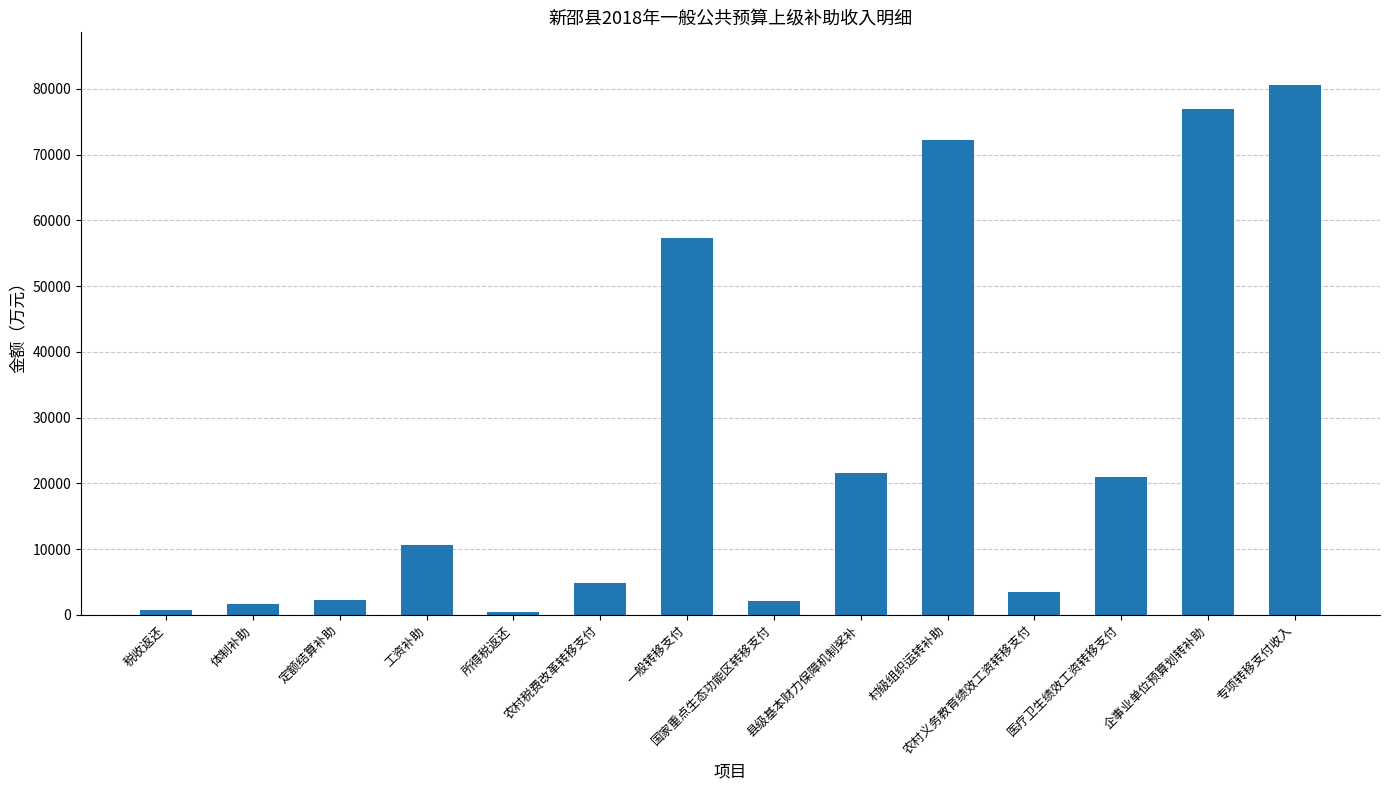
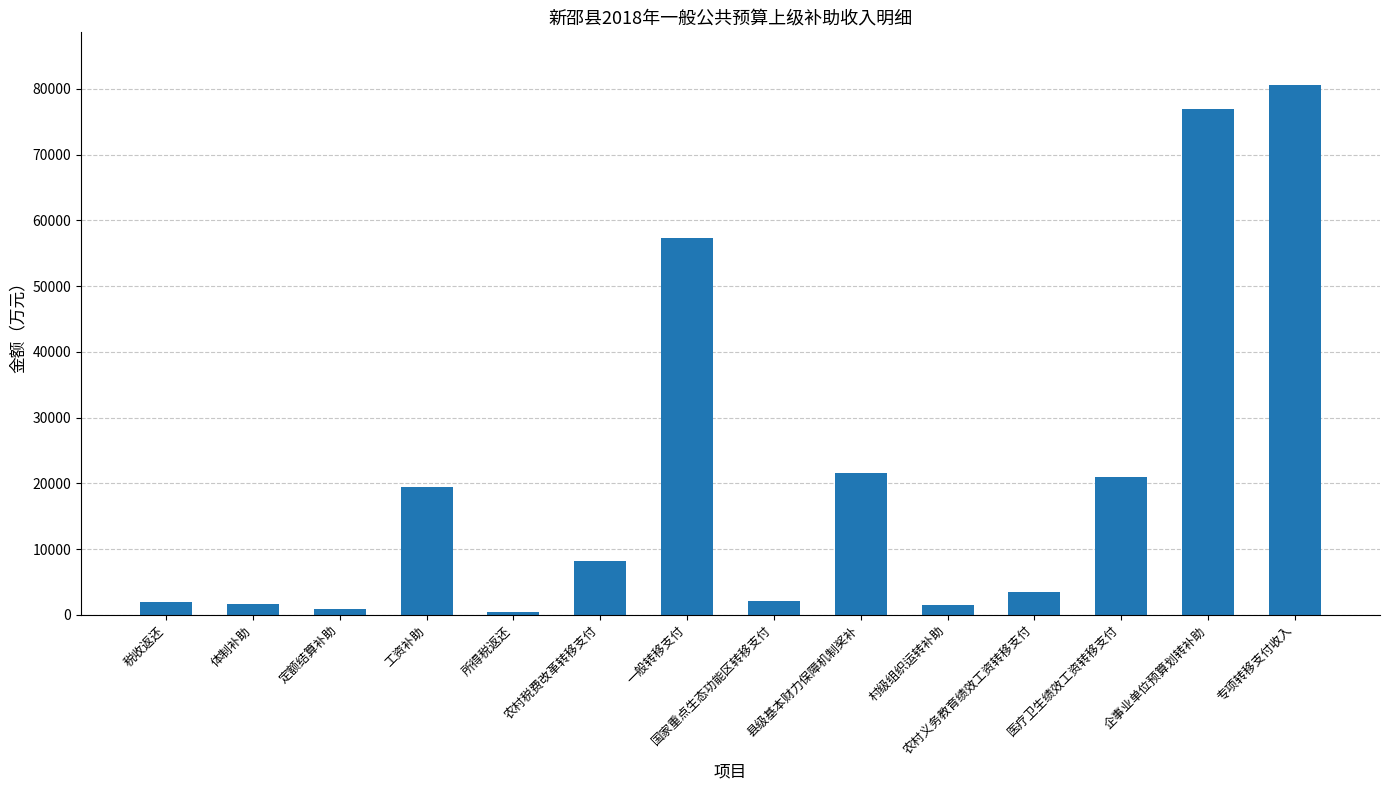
税收返还: 1000 -> 2000
定额结算补助: 2000 -> 1000
工资补助: 11000 -> 19000
农村税费改革转移支付: 5000 -> 8000
村级组织运转补助: 72000 -> 1000
